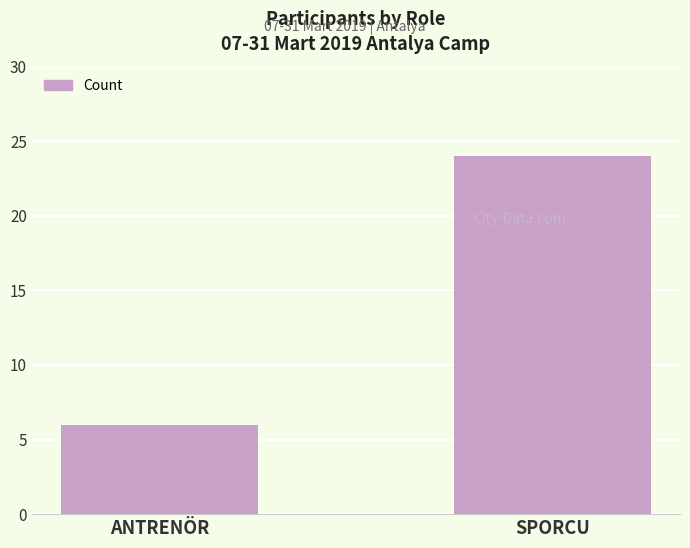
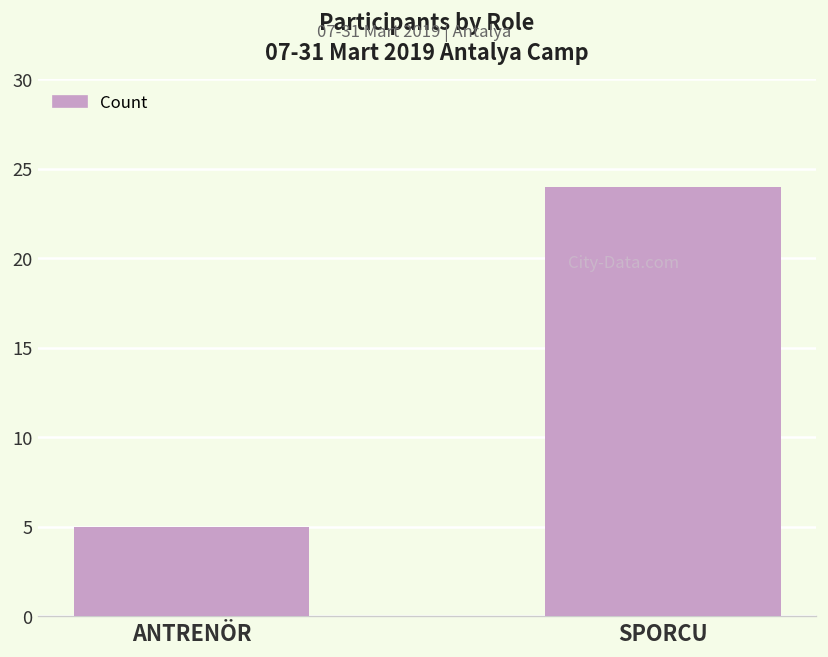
ANTRENÖR: 6 -> 5
